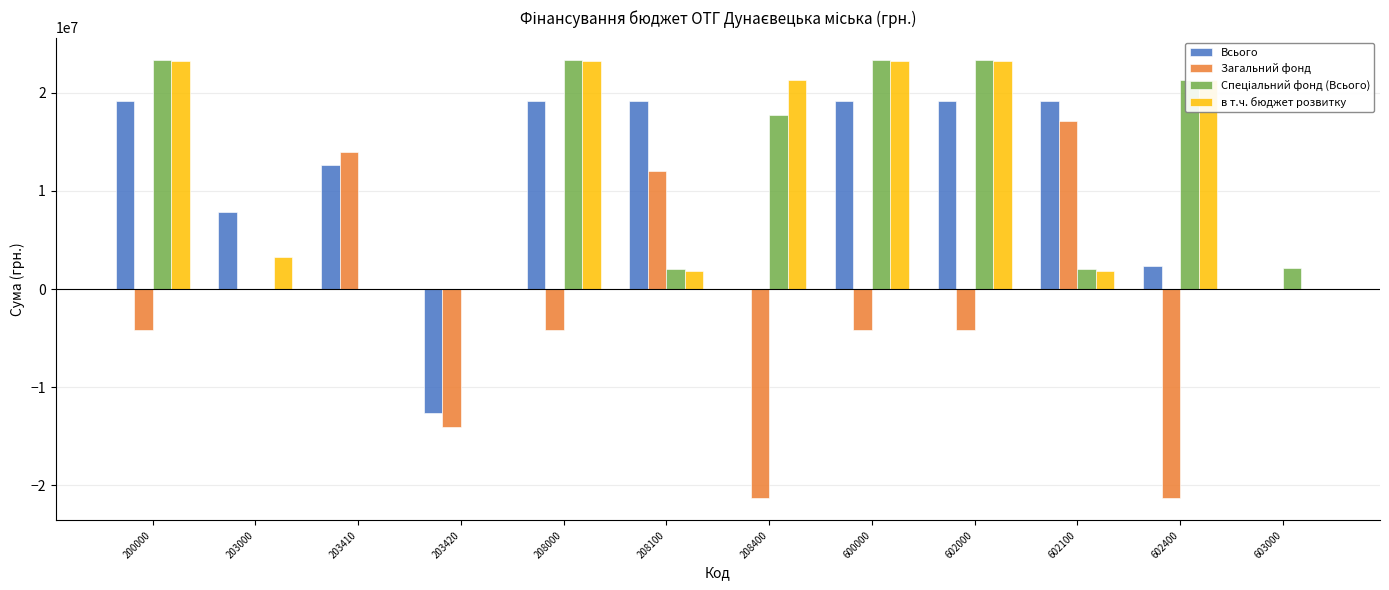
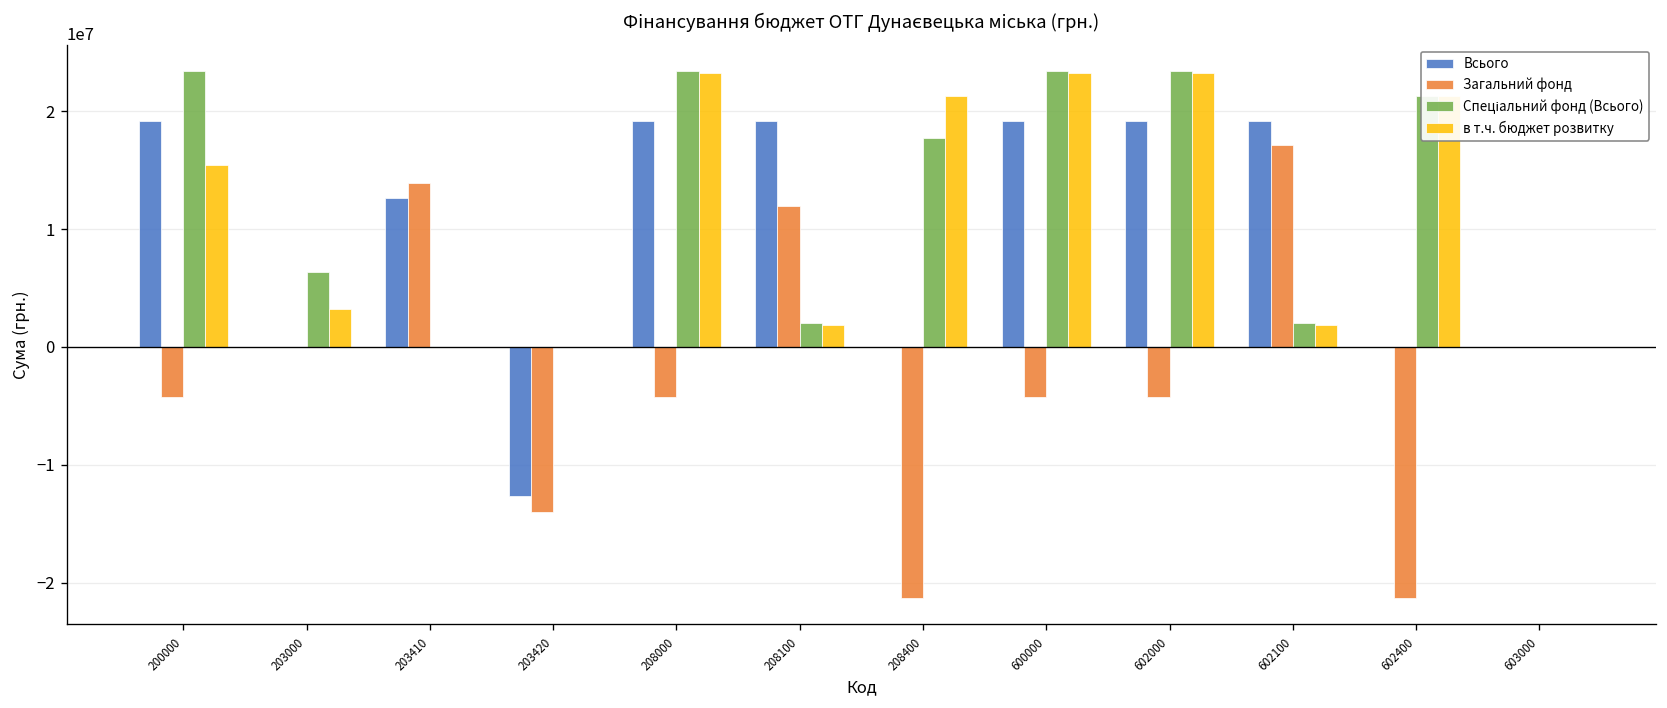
в т.ч. бюджет розвитку, 200000: 23000000 -> 15000000
Всього, 203000: 8000000 -> 0
Спеціальний фонд (Всього), 203000: 0 -> 6000000
Всього, 602400: 2000000 -> 0
Спеціальний фонд (Всього), 603000: 2000000 -> 0
